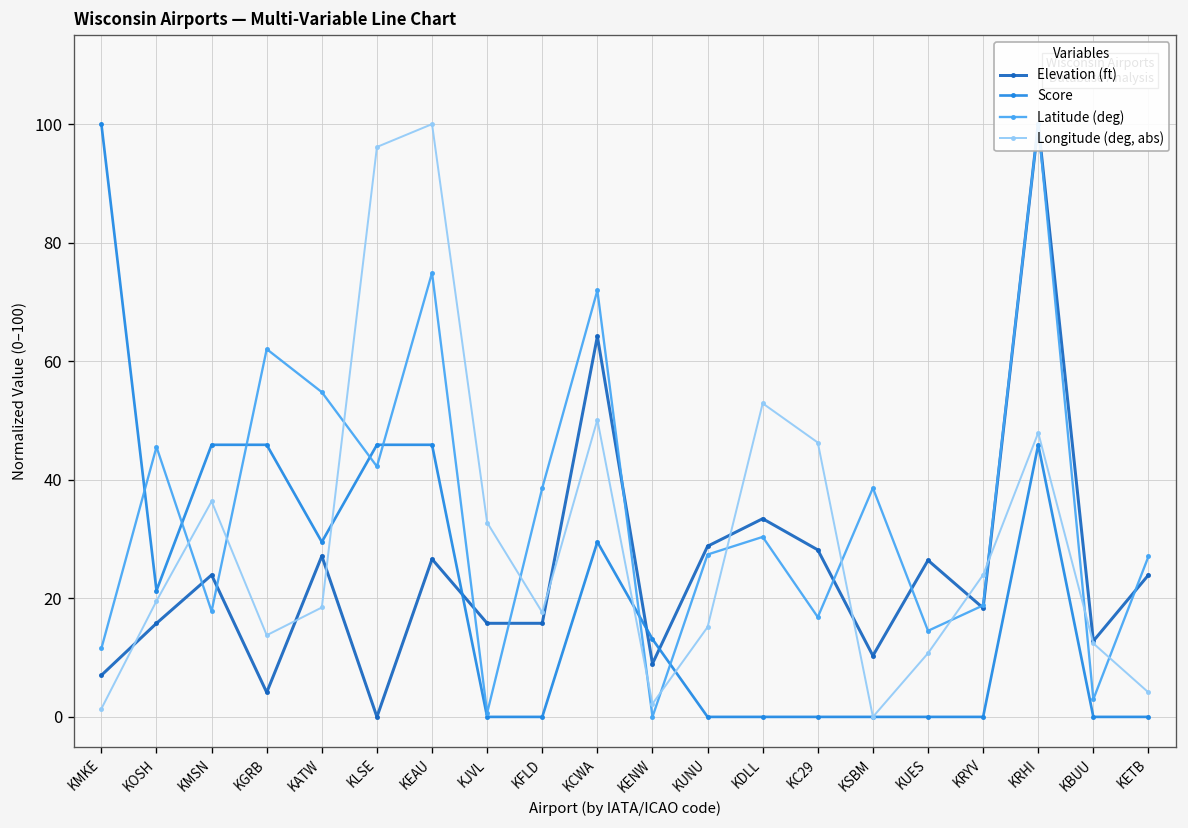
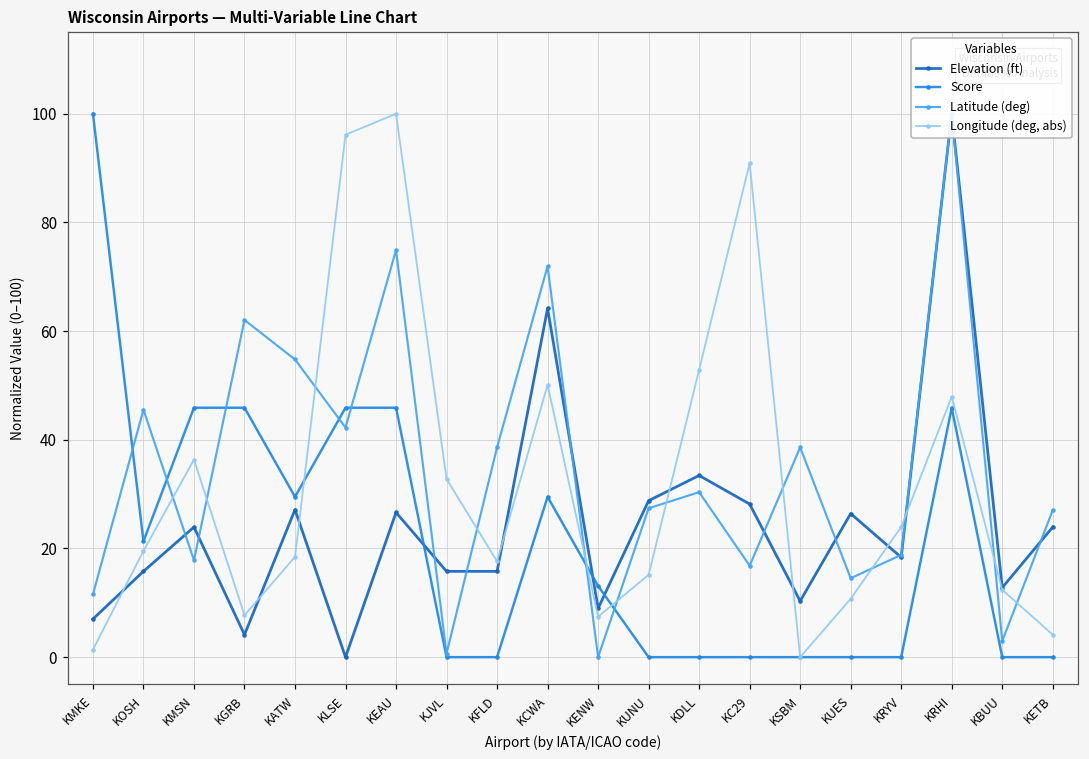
Longitude (deg, abs), KGRB: 14 -> 8
Longitude (deg, abs), KENW: 2 -> 7
Longitude (deg, abs), KC29: 46 -> 91
